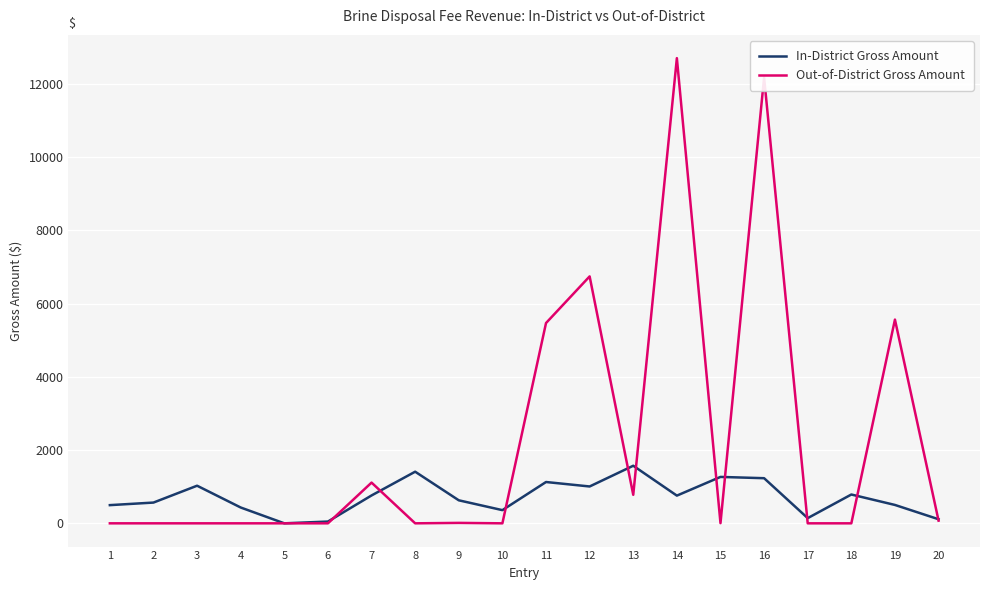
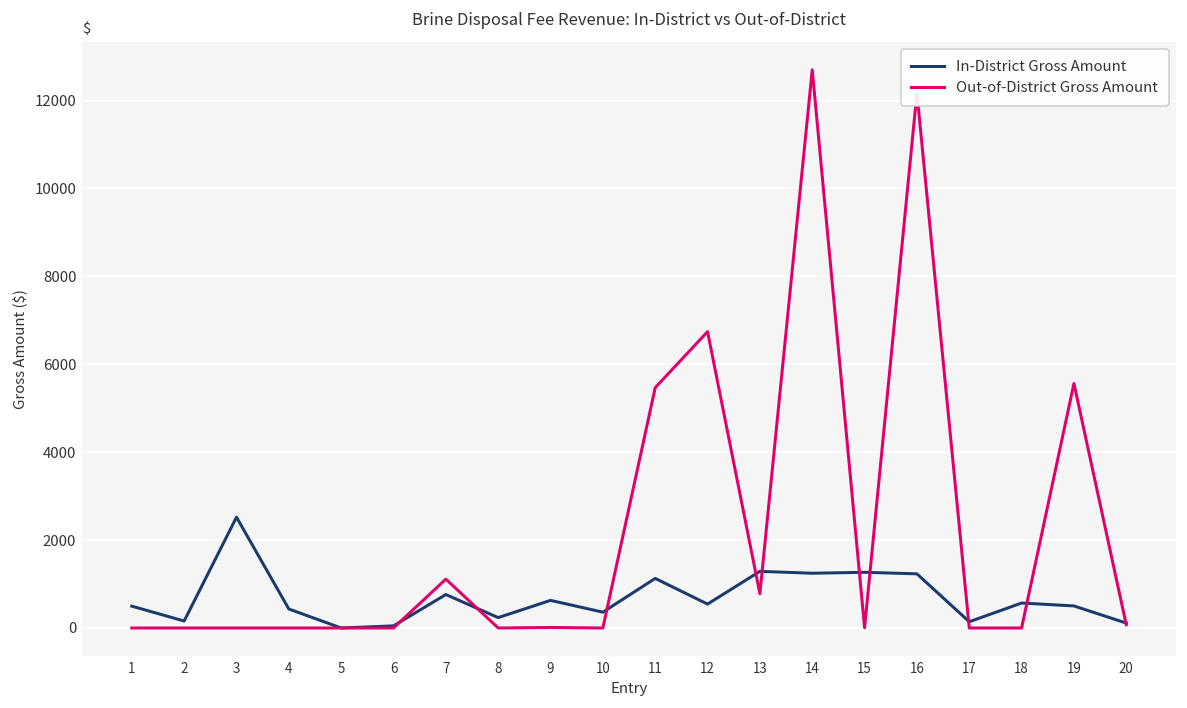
In-District Gross Amount, 2: 600 -> 200
In-District Gross Amount, 3: 1000 -> 2500
In-District Gross Amount, 8: 1400 -> 200
In-District Gross Amount, 12: 1000 -> 500
In-District Gross Amount, 13: 1600 -> 1300
In-District Gross Amount, 14: 800 -> 1200
In-District Gross Amount, 18: 800 -> 600
